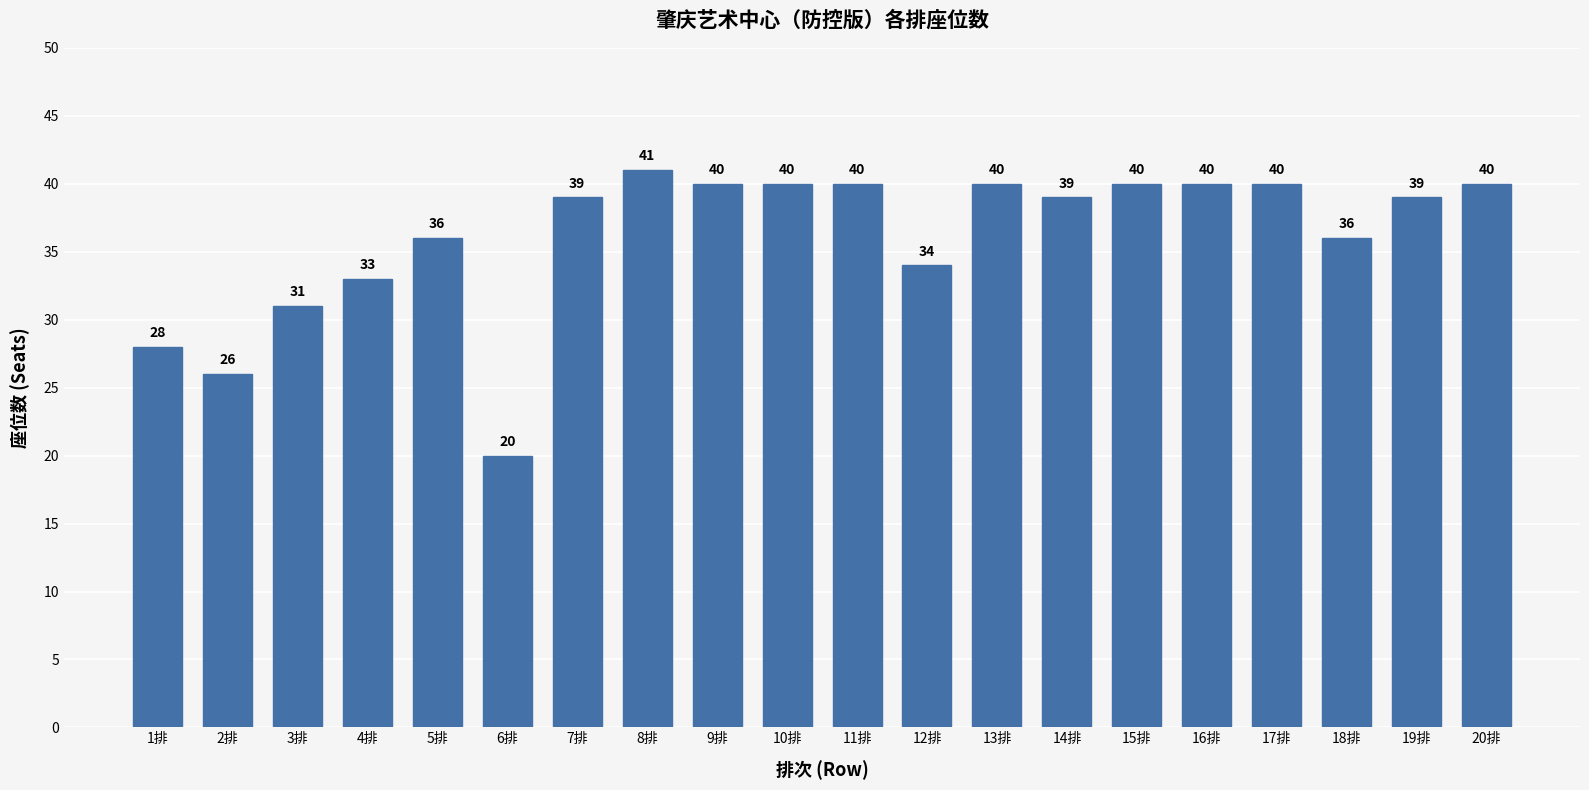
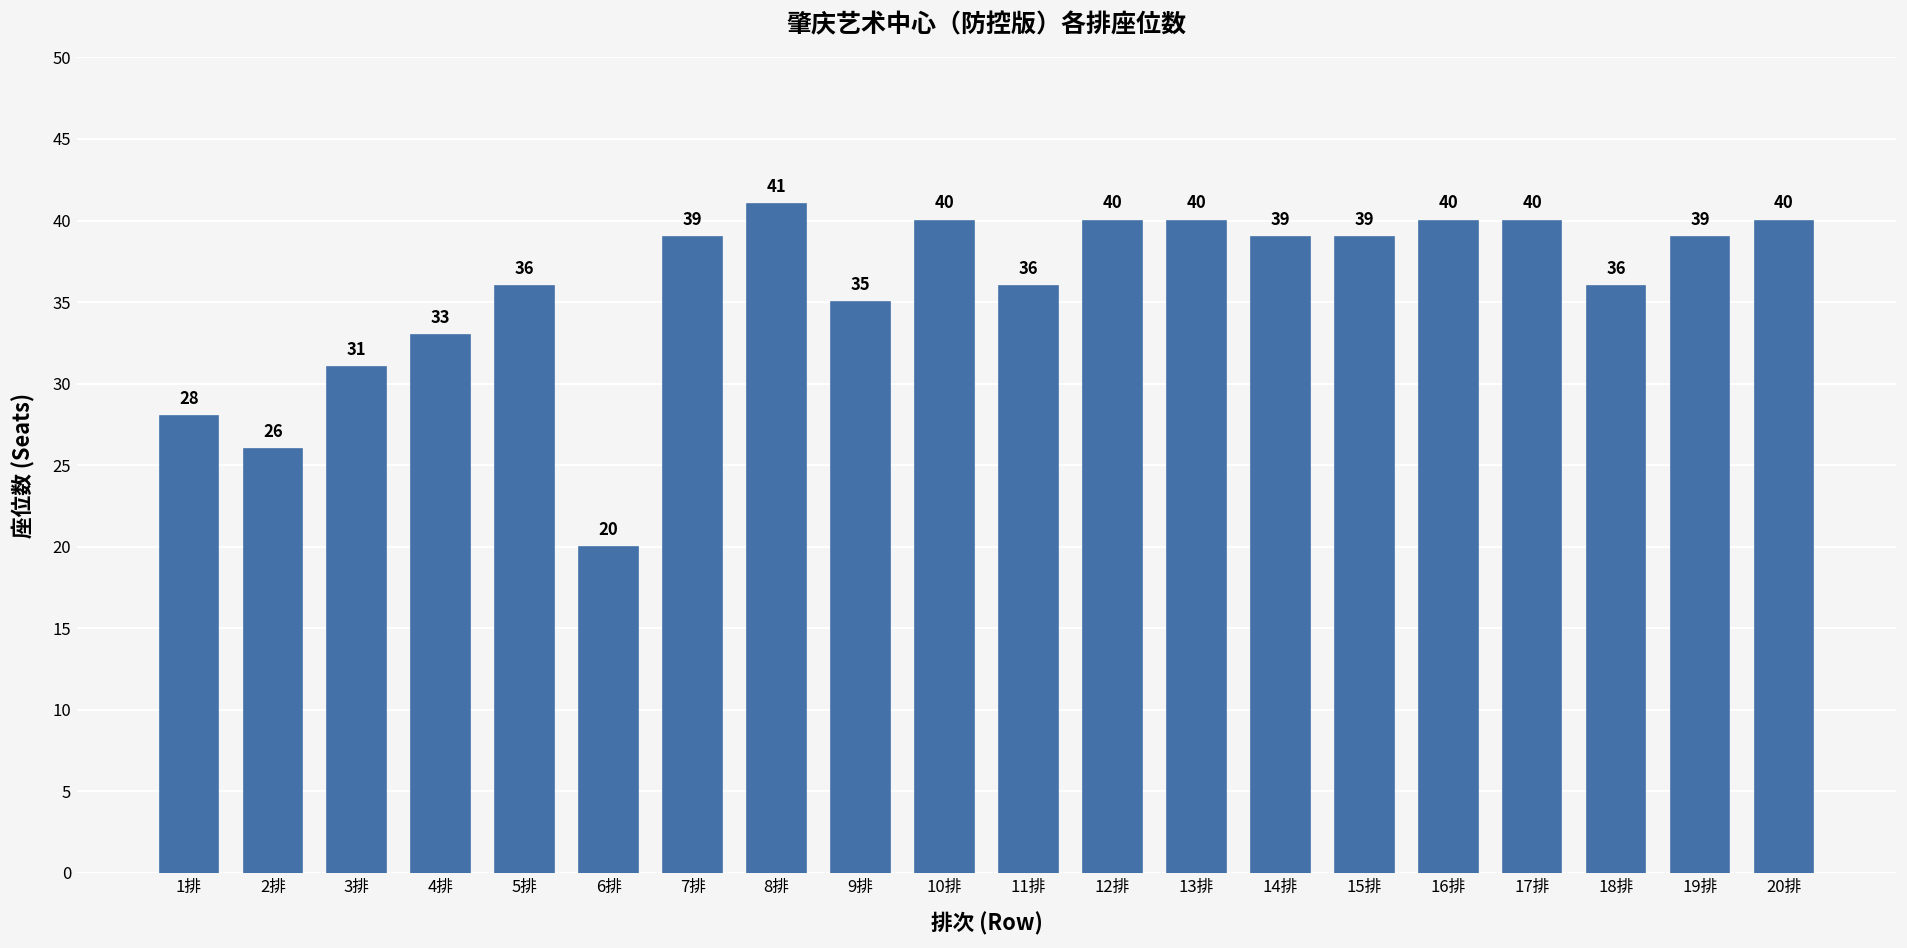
9排: 40 -> 35
11排: 40 -> 36
12排: 34 -> 40
15排: 40 -> 39
